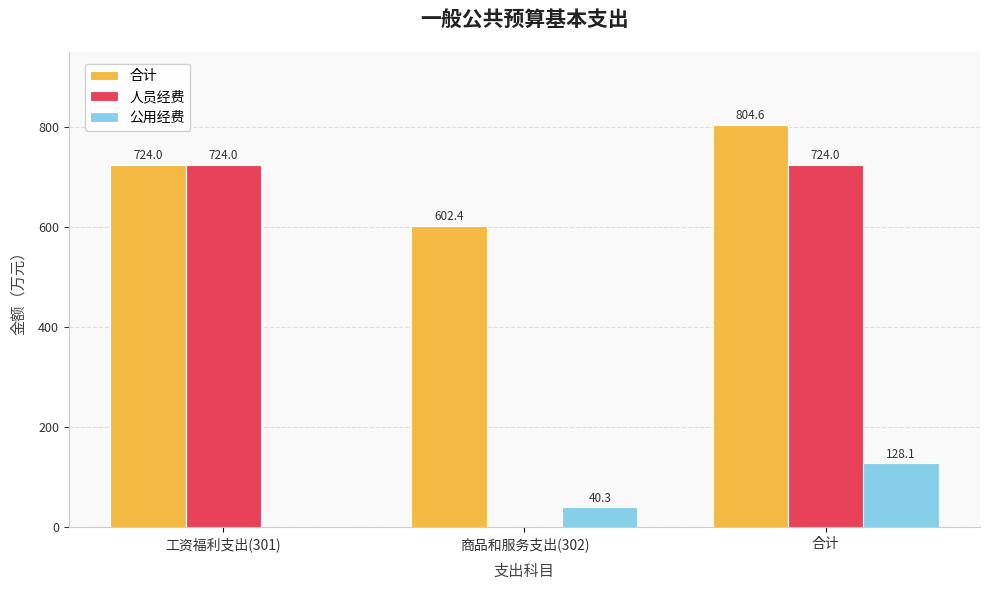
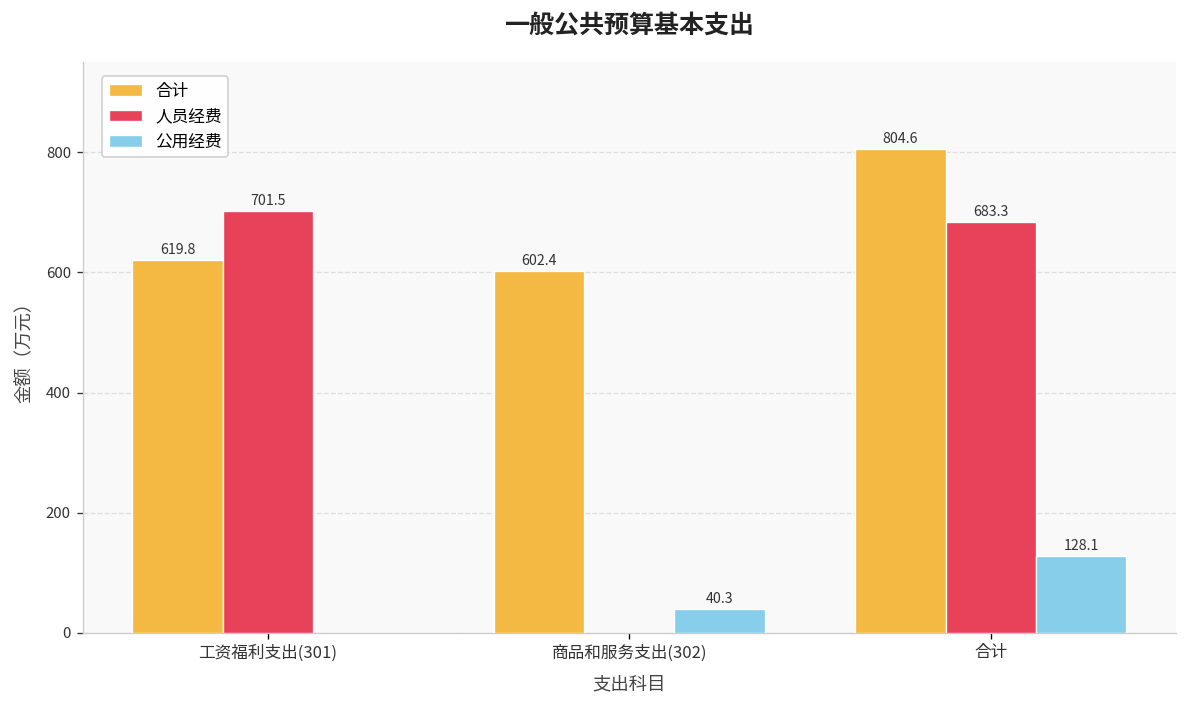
合计, 工资福利支出(301): 724.0 -> 619.8
人员经费, 工资福利支出(301): 724.0 -> 701.5
人员经费, 合计: 724.0 -> 683.3
